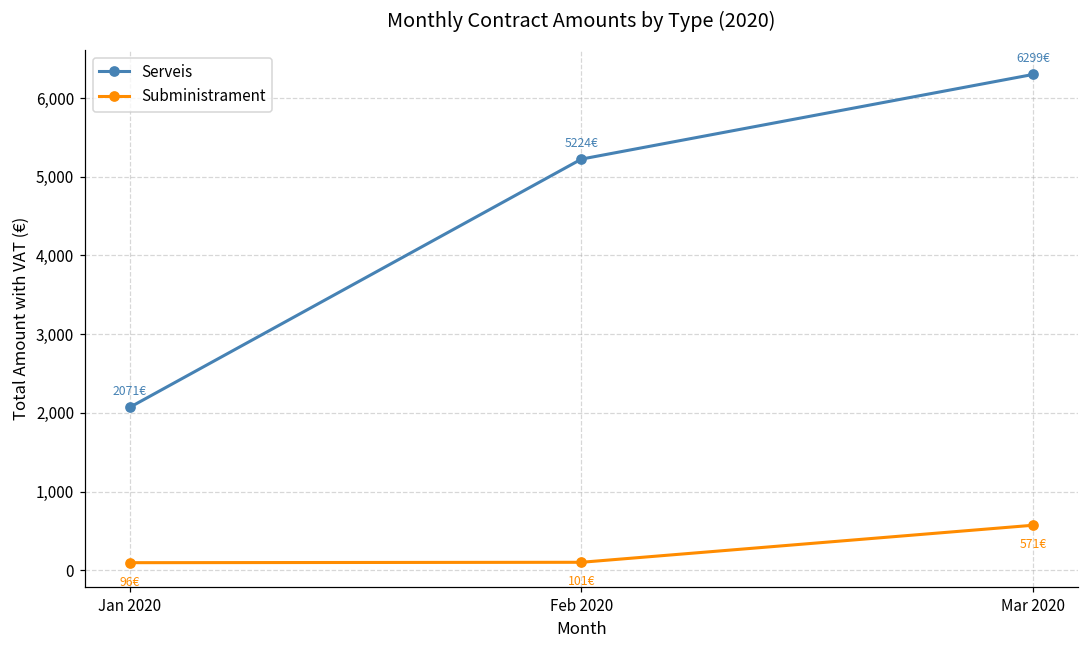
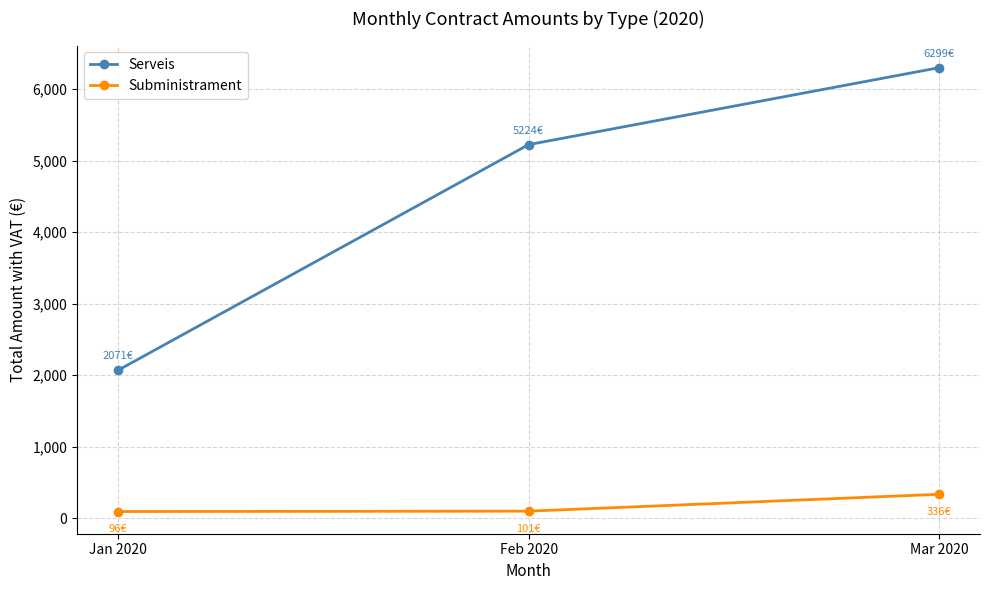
Subministrament, Mar 2020: 571€ -> 336€
